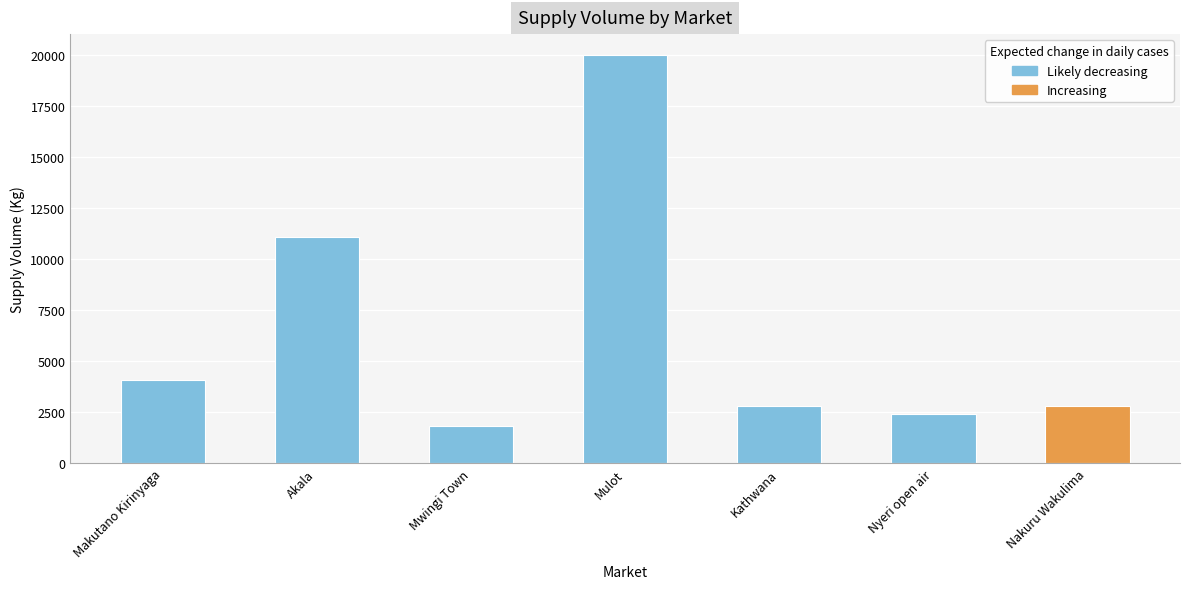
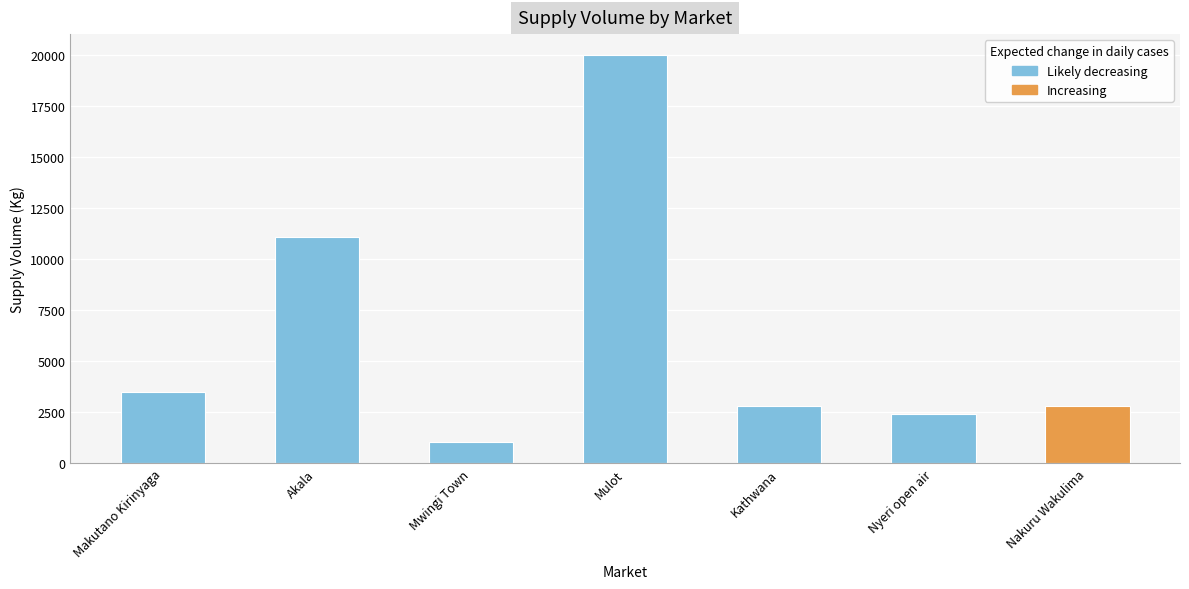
Makutano Kirinyaga: 4000 -> 3500
Mwingi Town: 1800 -> 1000
